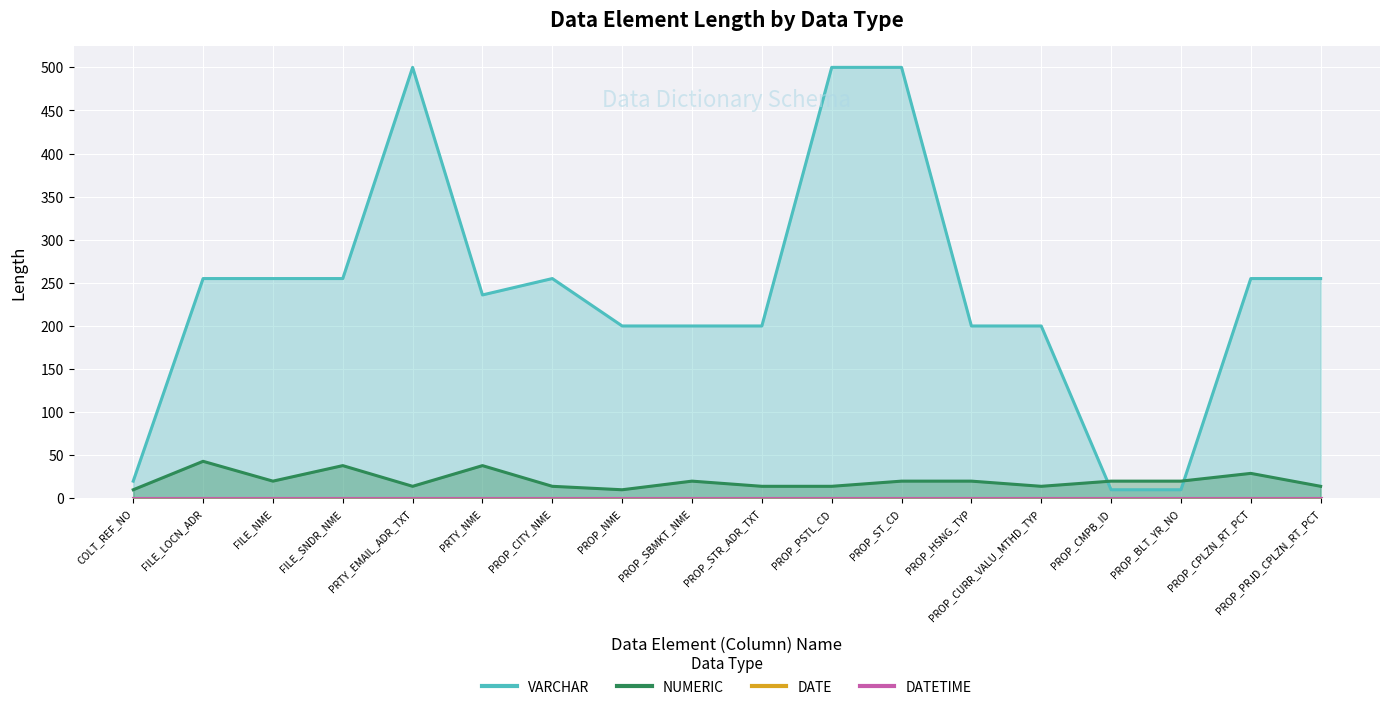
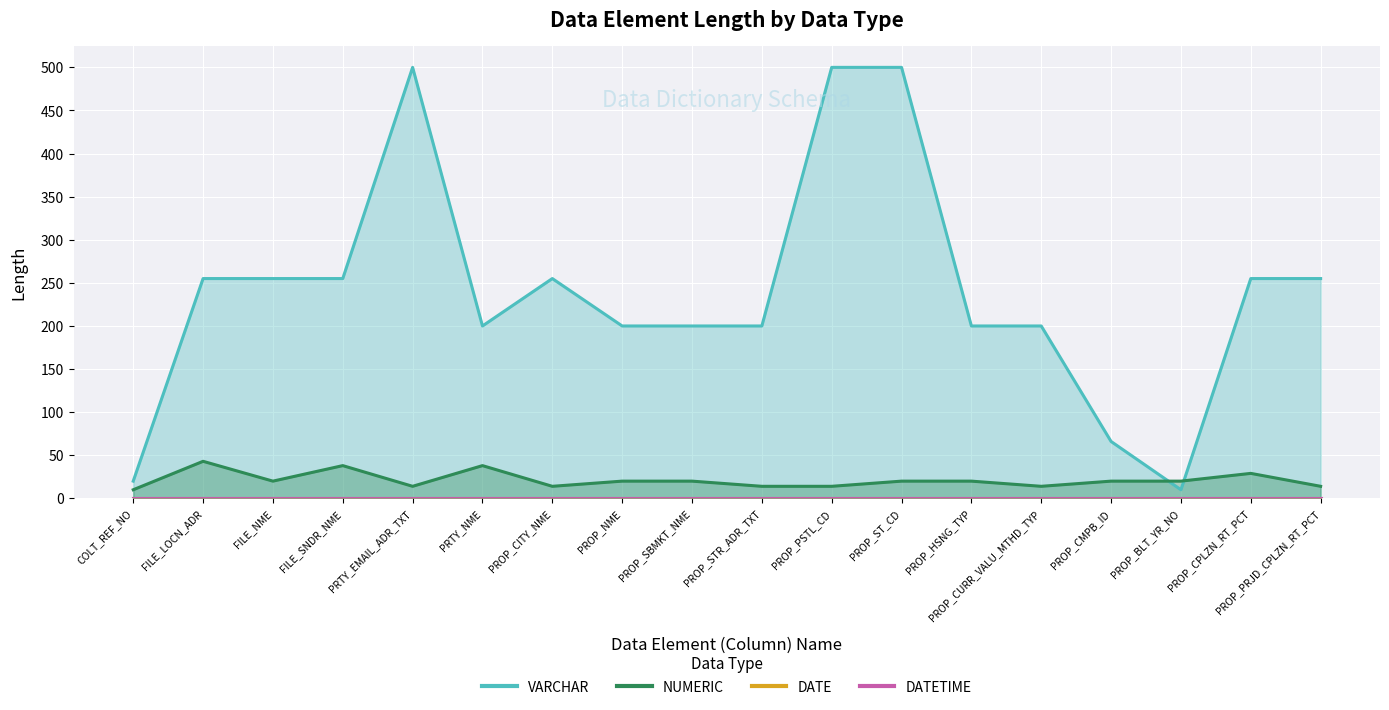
VARCHAR, PRTY_NME: 240 -> 200
NUMERIC, PROP_NME: 10 -> 20
VARCHAR, PROP_CMPB_ID: 10 -> 70
